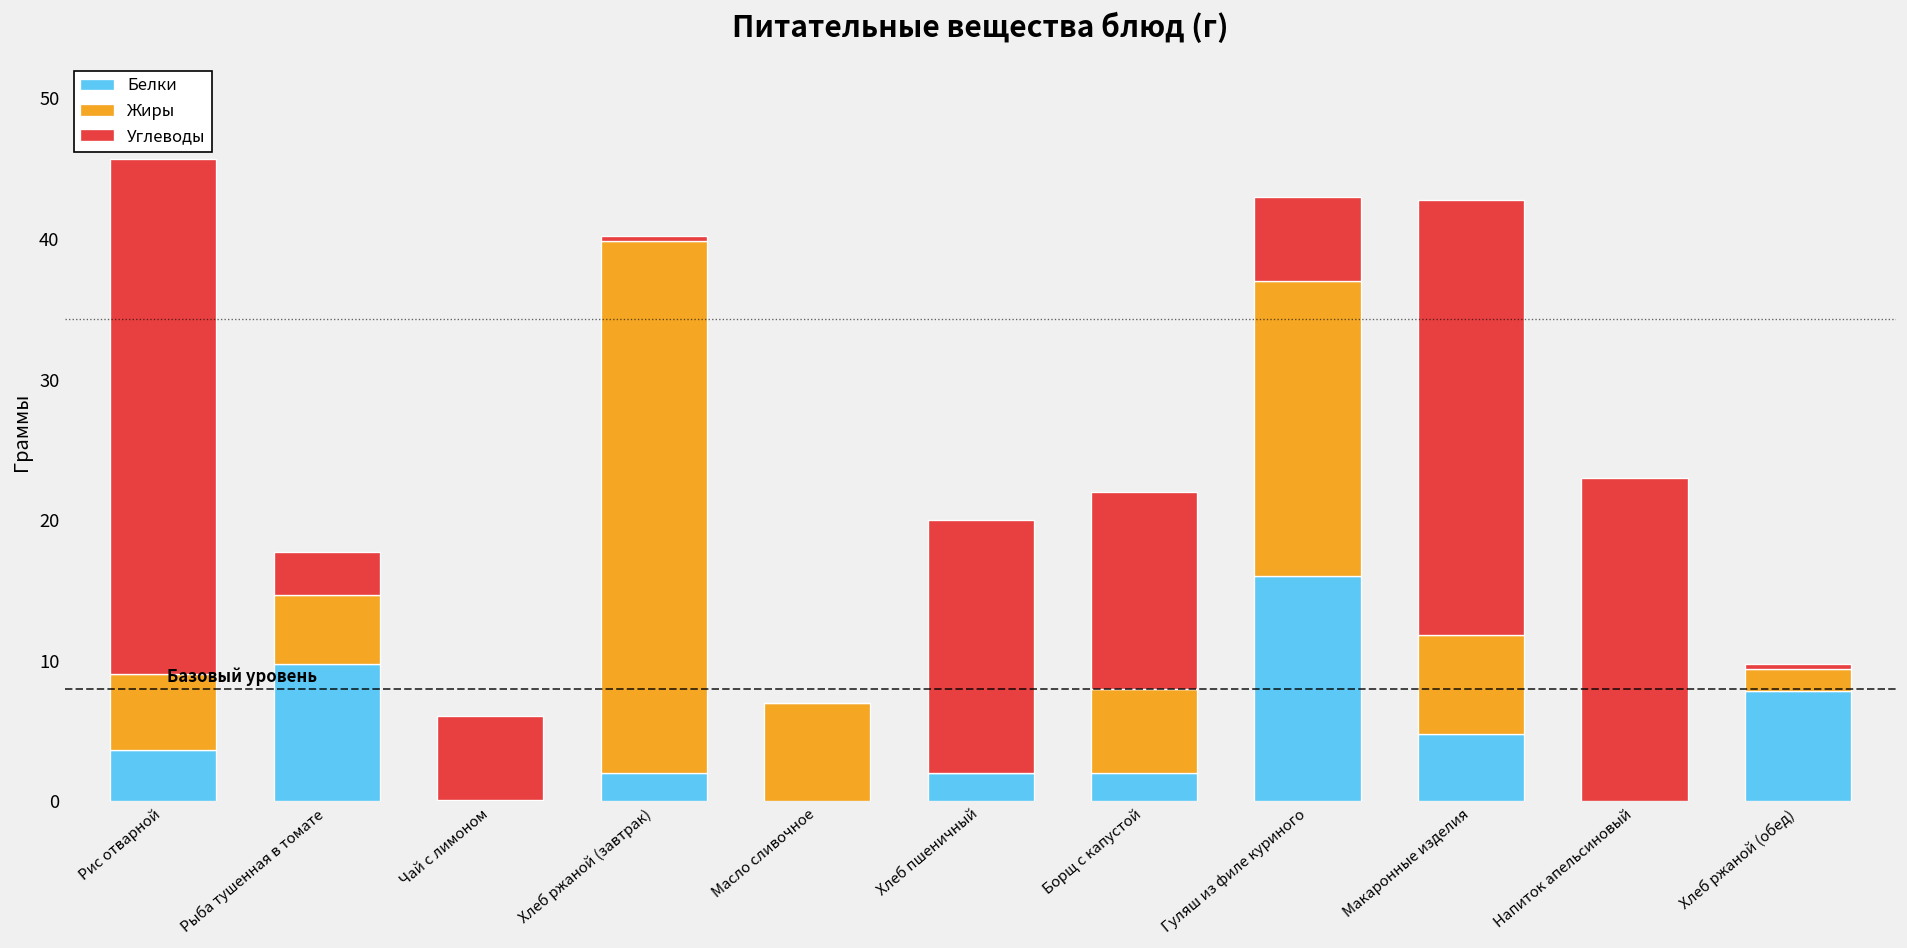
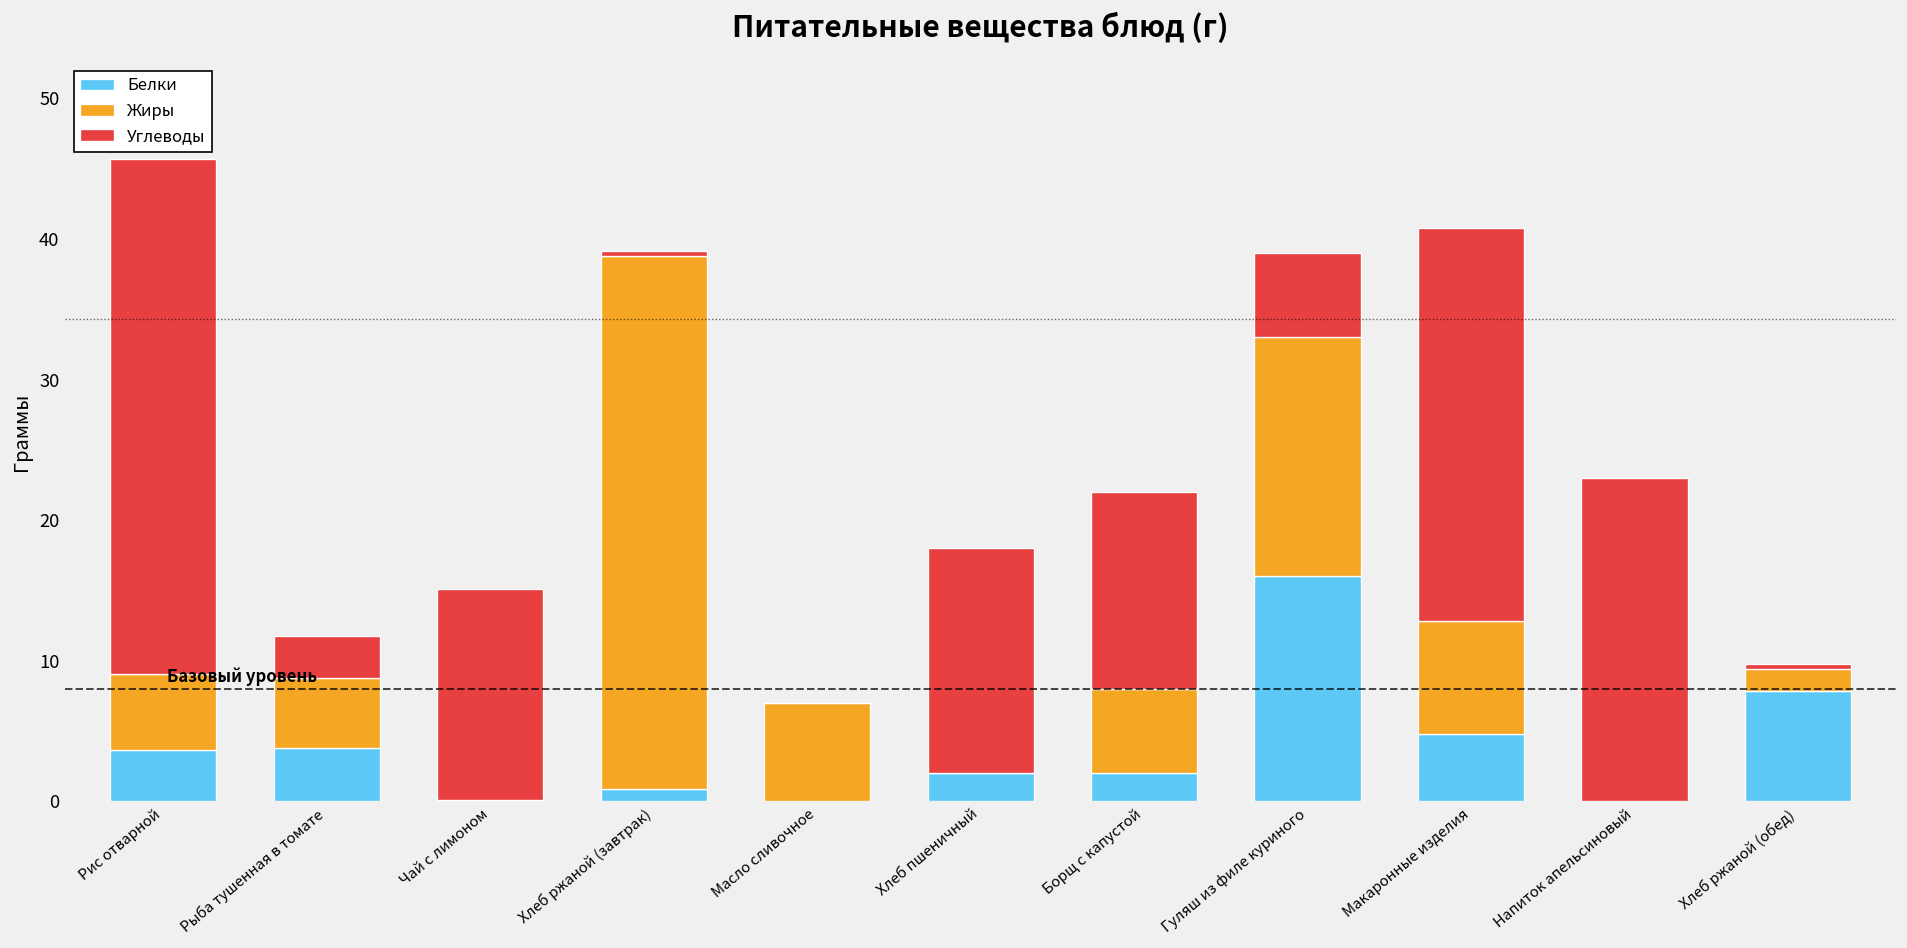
Белки, Рыба тушенная в томате: 9.8 -> 3.8
Углеводы, Чай с лимоном: 6 -> 15
Белки, Хлеб ржаной (завтрак): 2.0 -> 0.9
Углеводы, Хлеб пшеничный: 18 -> 16
Жиры, Гуляш из филе куриного: 21 -> 17
Жиры, Макаронные изделия: 7 -> 8
Углеводы, Макаронные изделия: 31 -> 28
